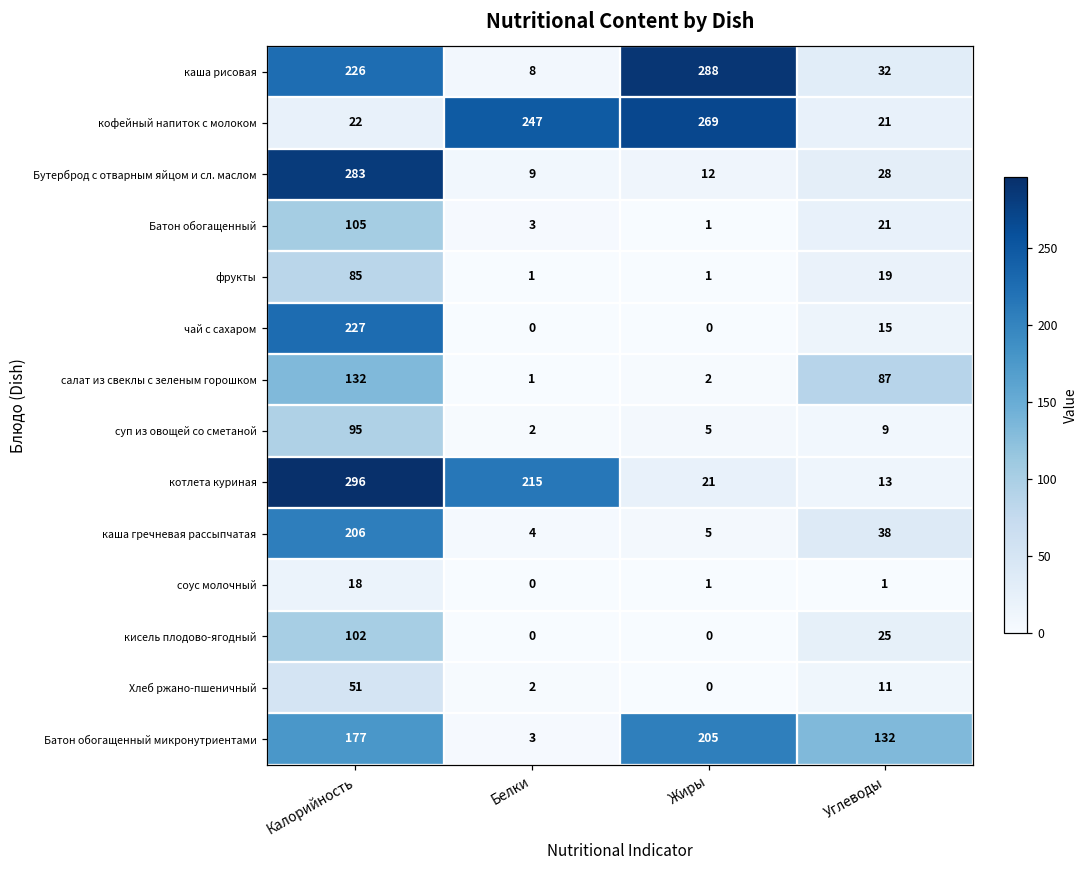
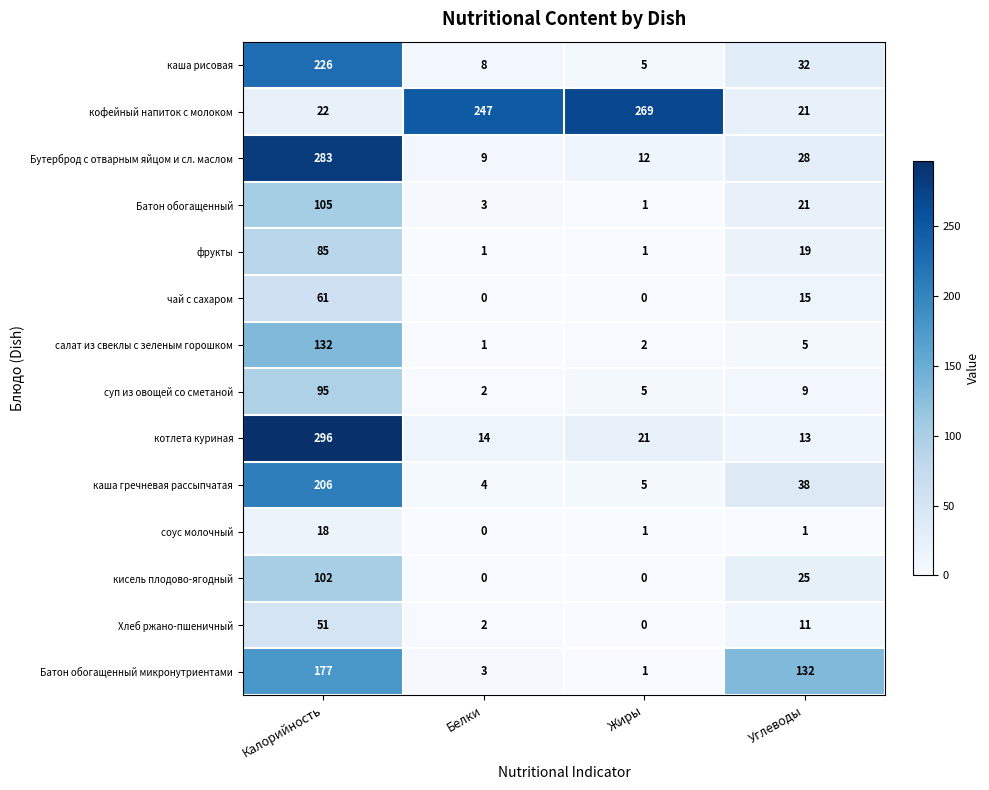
каша рисовая, Жиры: 288 -> 5
чай с сахаром, Калорийность: 227 -> 61
салат из свеклы с зеленым горошком, Углеводы: 87 -> 5
котлета куриная, Белки: 215 -> 14
Батон обогащенный микронутриентами, Жиры: 205 -> 1
